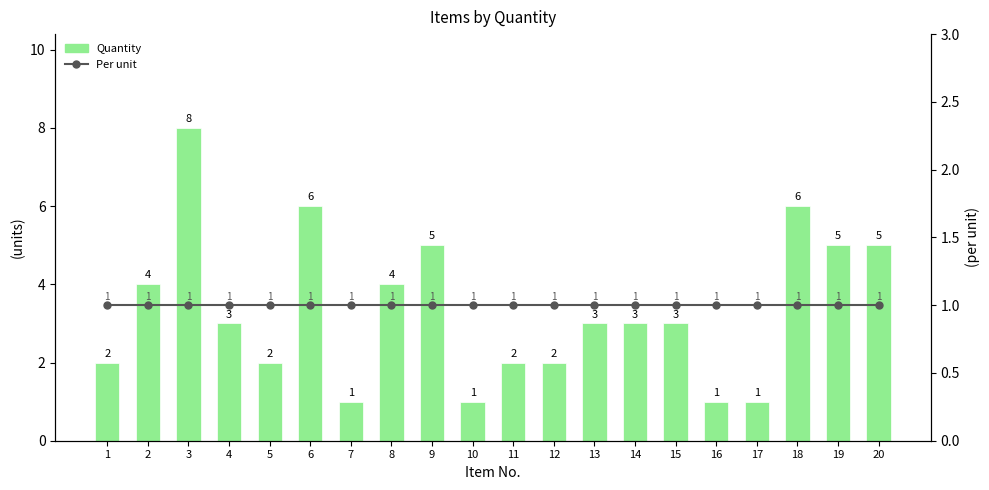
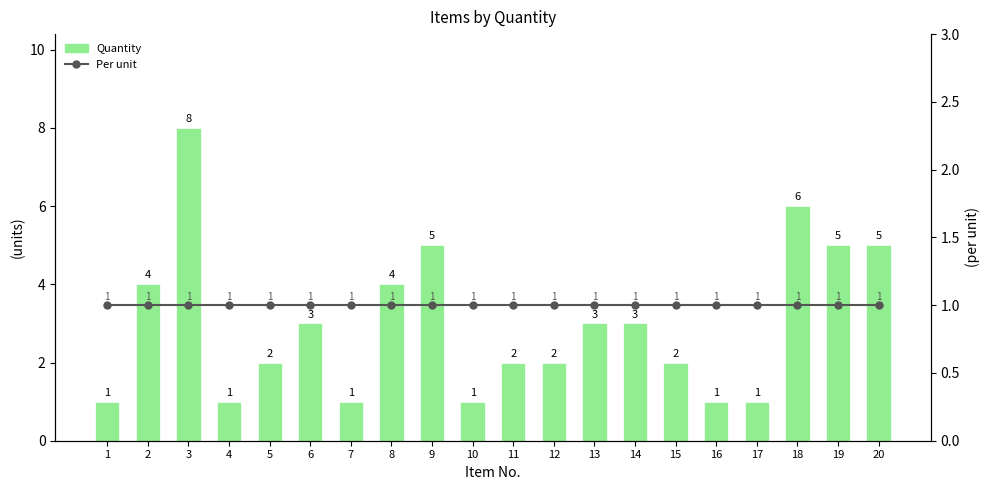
Quantity, 1: 2 -> 1
Quantity, 4: 3 -> 1
Quantity, 6: 6 -> 3
Quantity, 15: 3 -> 2
